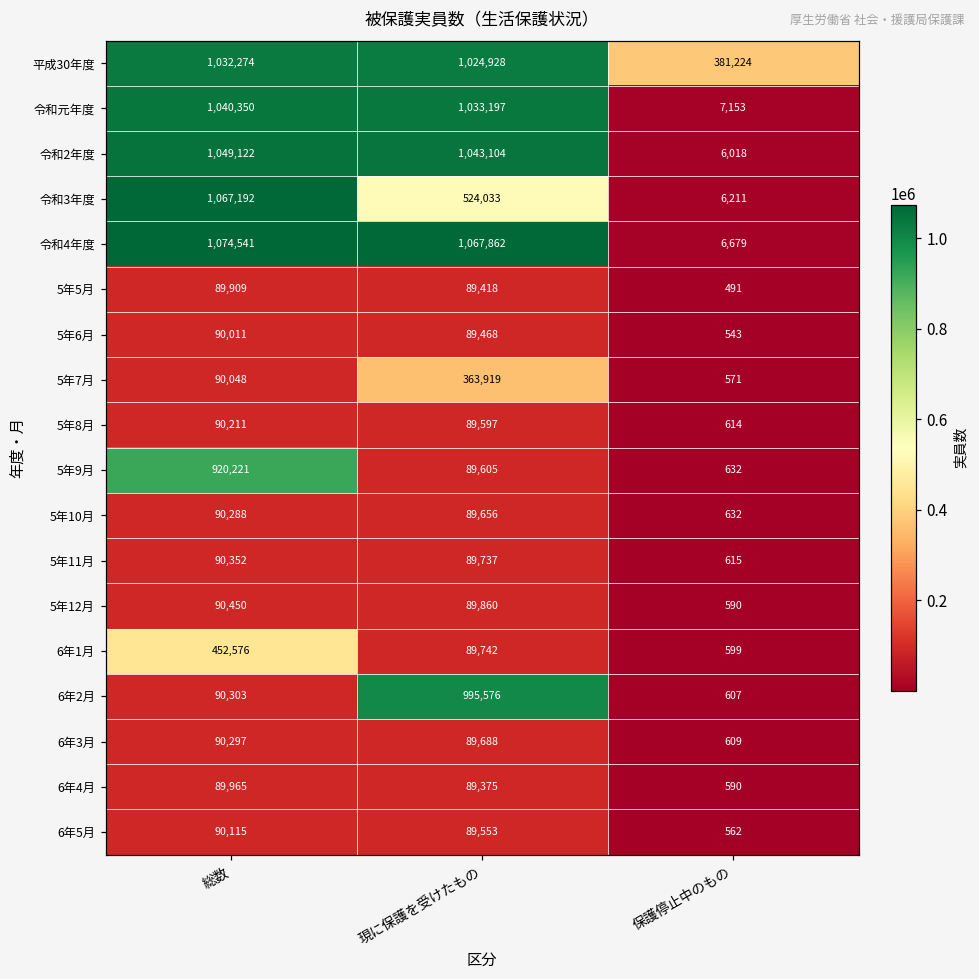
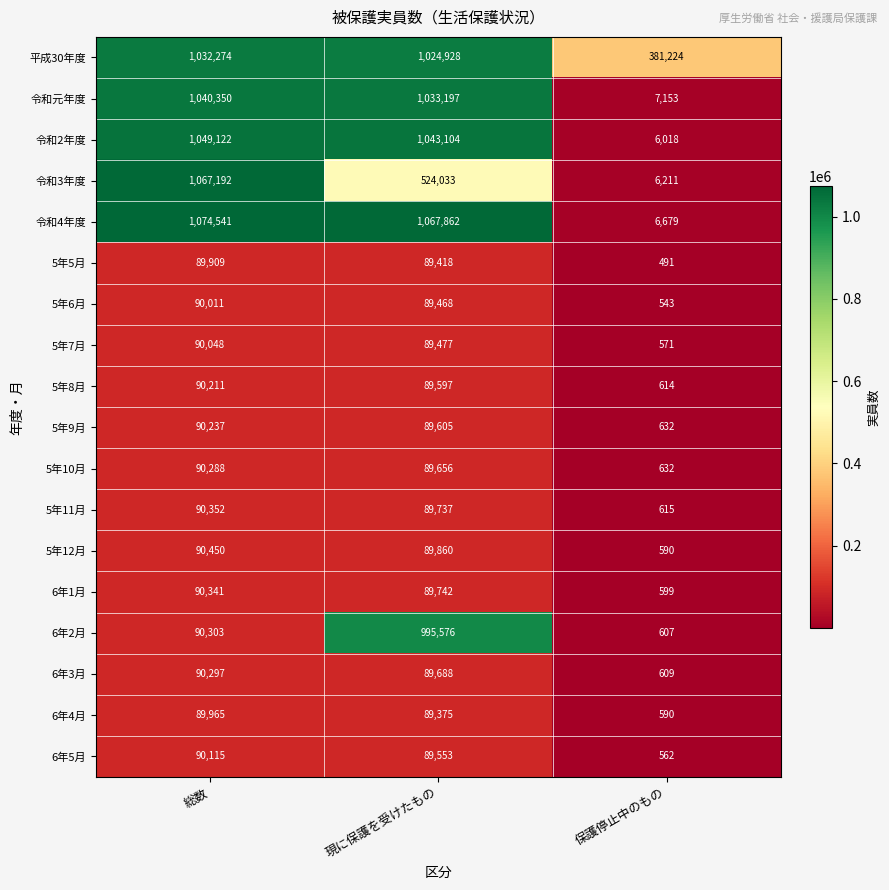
5年7月, 現に保護を受けたもの: 363,919 -> 89,477
5年9月, 総数: 920,221 -> 90,237
6年1月, 総数: 452,576 -> 90,341
